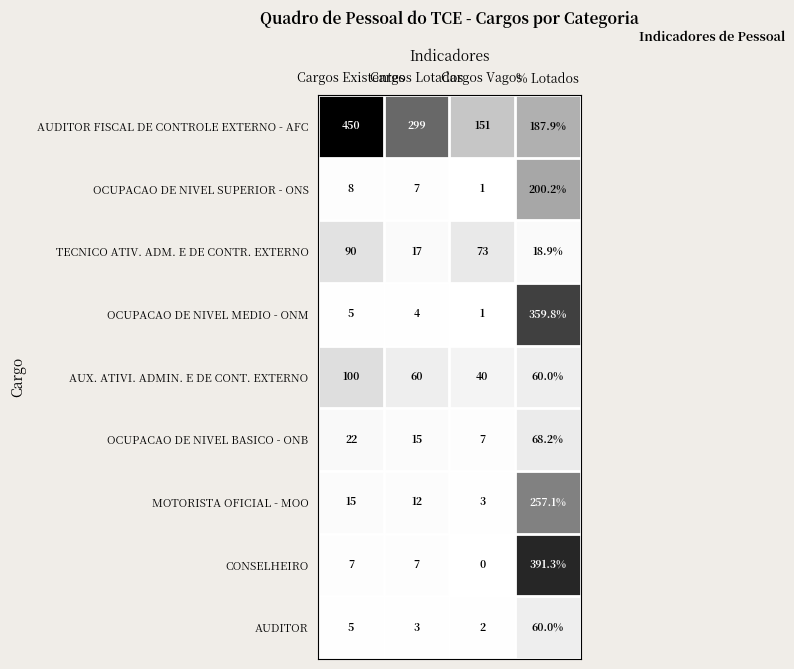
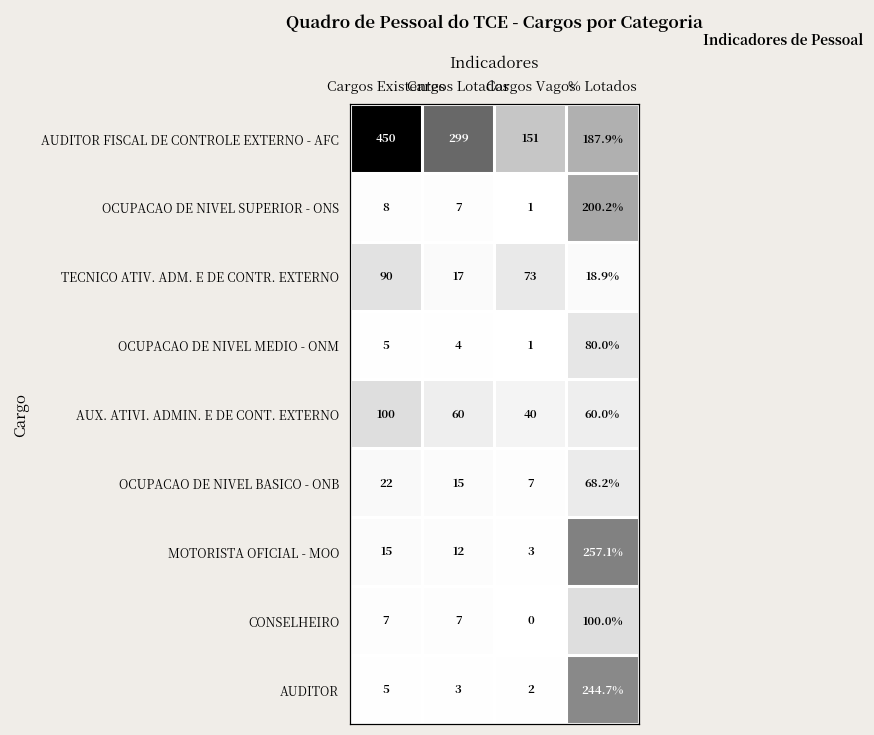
OCUPACAO DE NIVEL MEDIO - ONM, % Lotados: 359.8% -> 80.0%
CONSELHEIRO, % Lotados: 391.3% -> 100.0%
AUDITOR, % Lotados: 60.0% -> 244.7%
